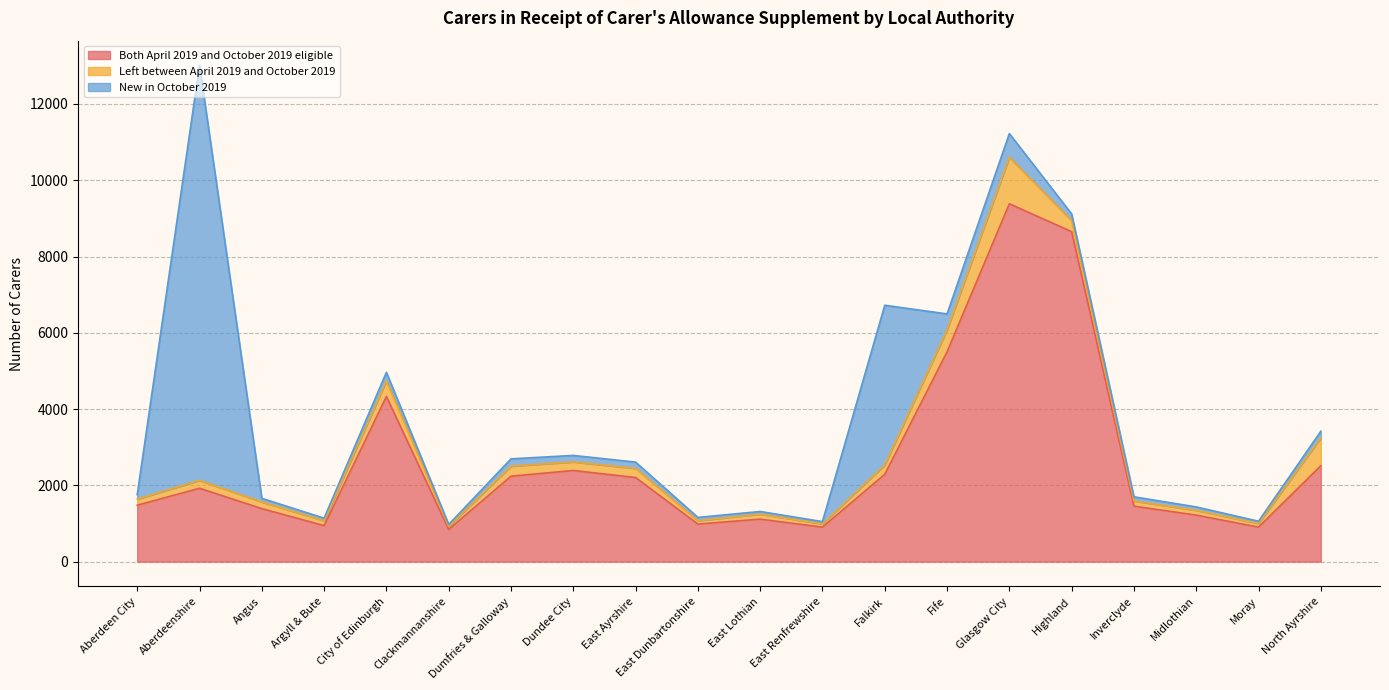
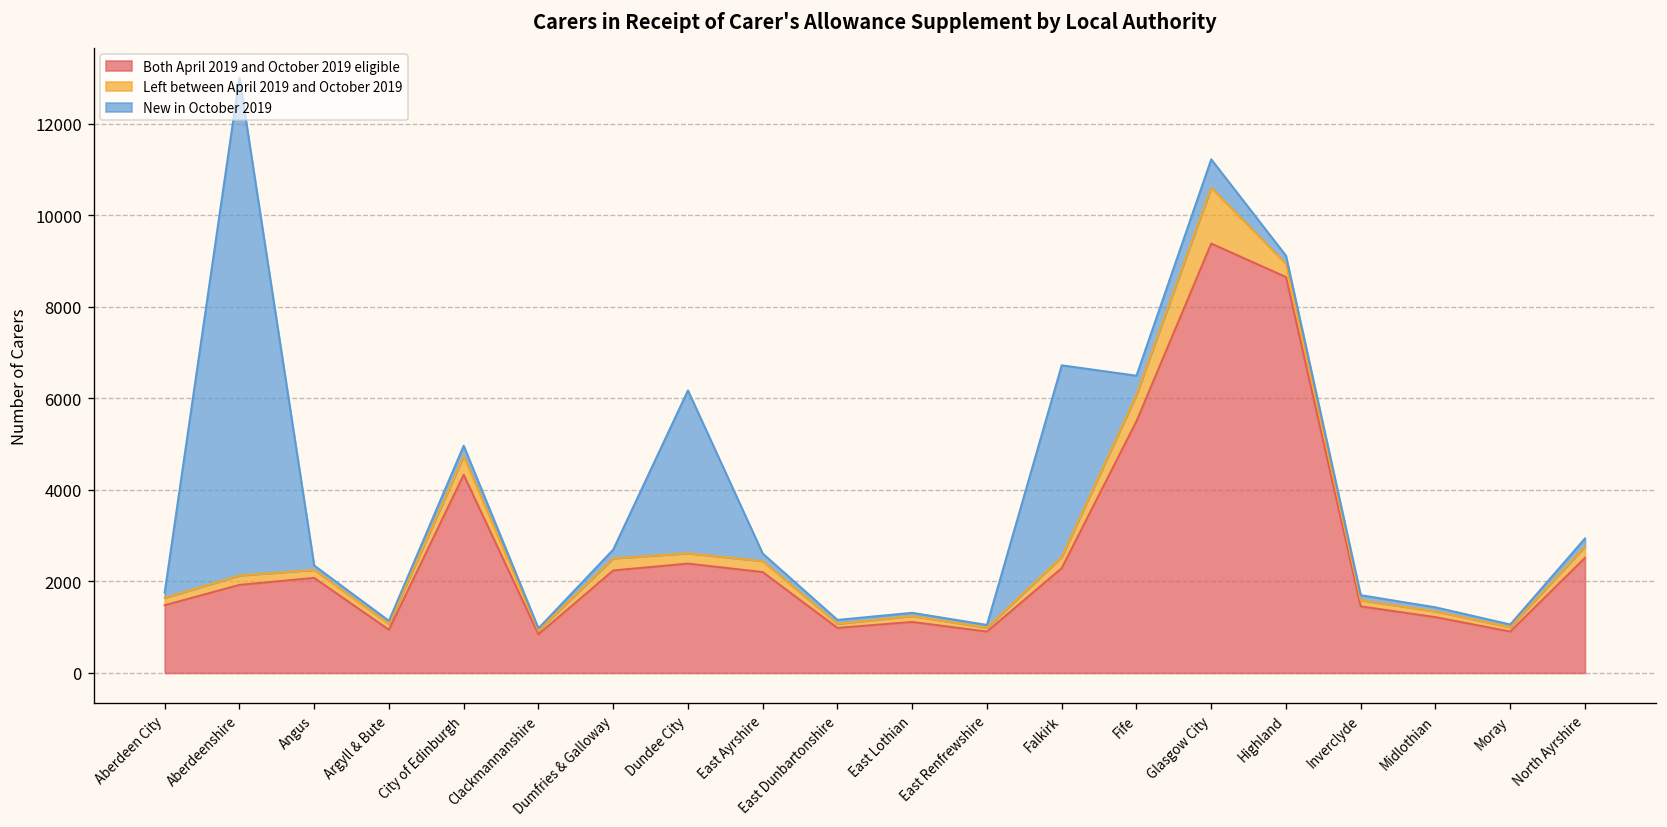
Both April 2019 and October 2019 eligible, Angus: 1400 -> 2100
New in October 2019, Dundee City: 200 -> 3600
Left between April 2019 and October 2019, North Ayrshire: 700 -> 300
